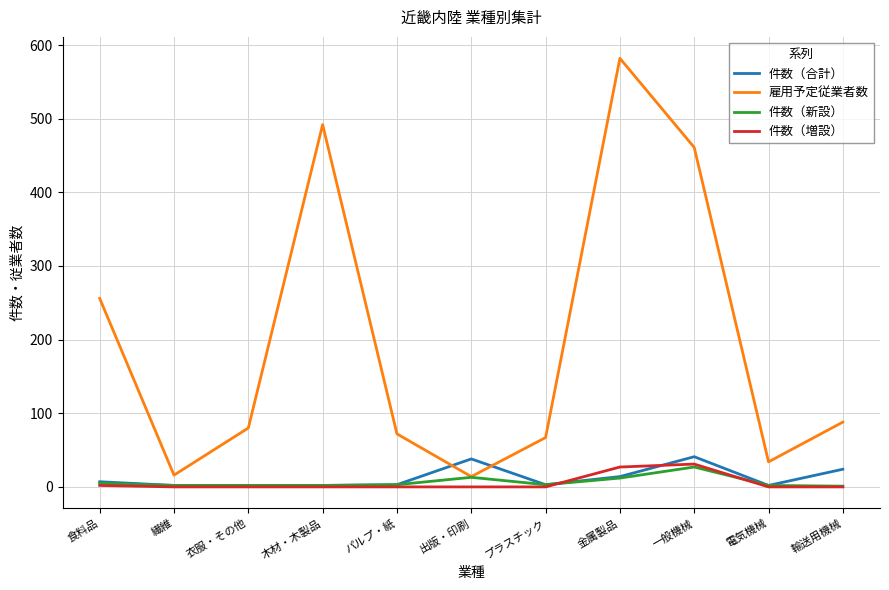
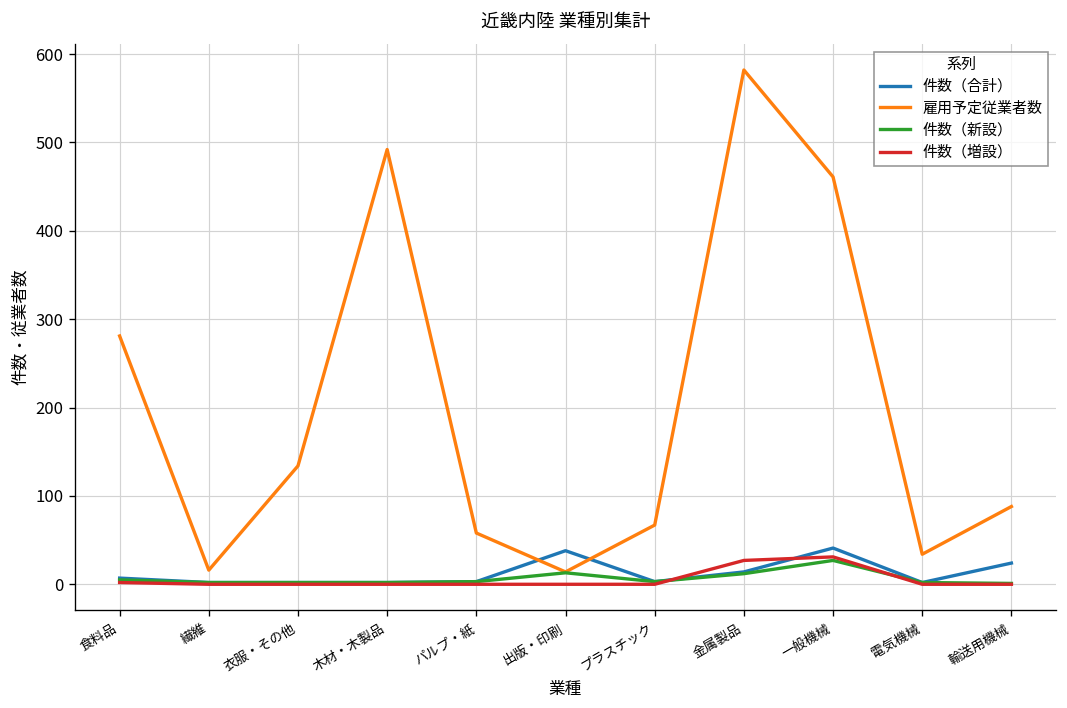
雇用予定従業者数, 食料品: 260 -> 280
雇用予定従業者数, 衣服・その他: 80 -> 130
雇用予定従業者数, パルプ・紙: 70 -> 60
